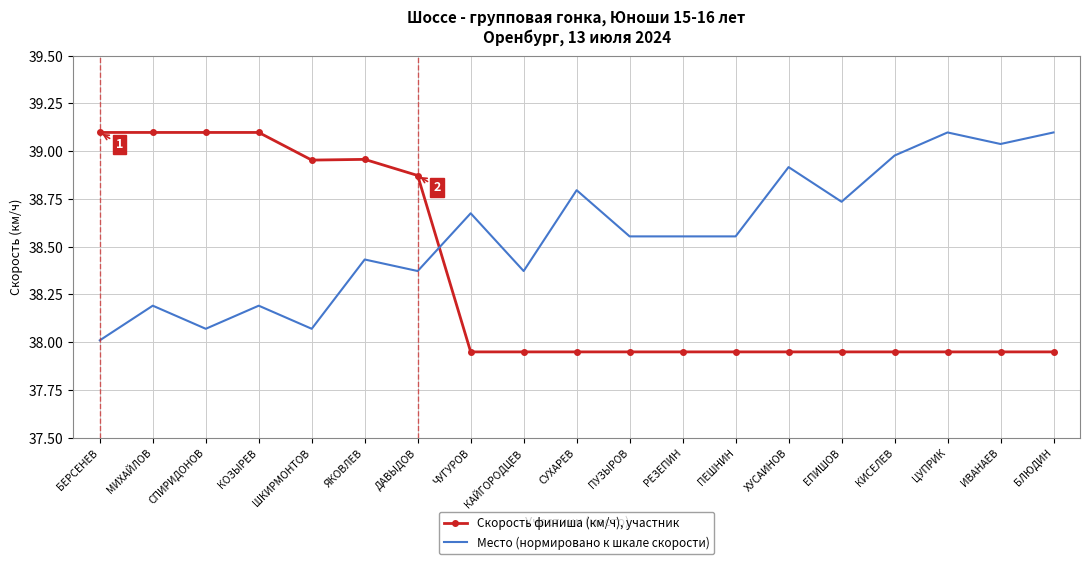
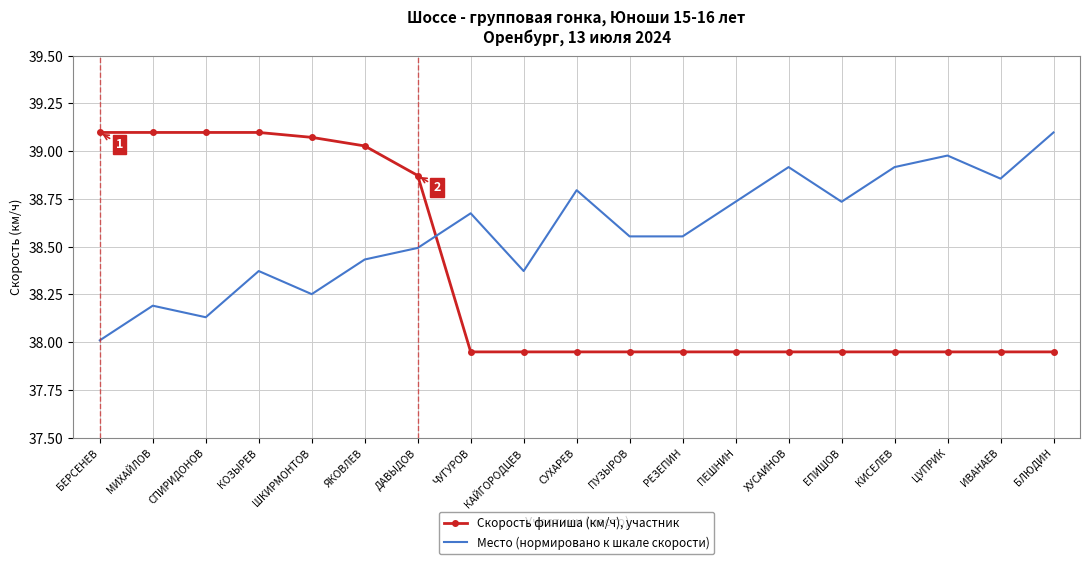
Место (нормировано к шкале скорости), СПИРИДОНОВ: 38.07 -> 38.13
Место (нормировано к шкале скорости), КОЗЫРЕВ: 38.19 -> 38.37
Скорость финиша (км/ч), участник, ШКИРМОНТОВ: 38.95 -> 39.07
Место (нормировано к шкале скорости), ШКИРМОНТОВ: 38.07 -> 38.25
Скорость финиша (км/ч), участник, ЯКОВЛЕВ: 38.96 -> 39.03
Место (нормировано к шкале скорости), ДАВЫДОВ: 38.37 -> 38.49
Место (нормировано к шкале скорости), ПЕШНИН: 38.55 -> 38.74
Место (нормировано к шкале скорости), КИСЕЛЕВ: 38.98 -> 38.92
Место (нормировано к шкале скорости), ЦУПРИК: 39.10 -> 38.98
Место (нормировано к шкале скорости), ИВАНАЕВ: 39.04 -> 38.86
